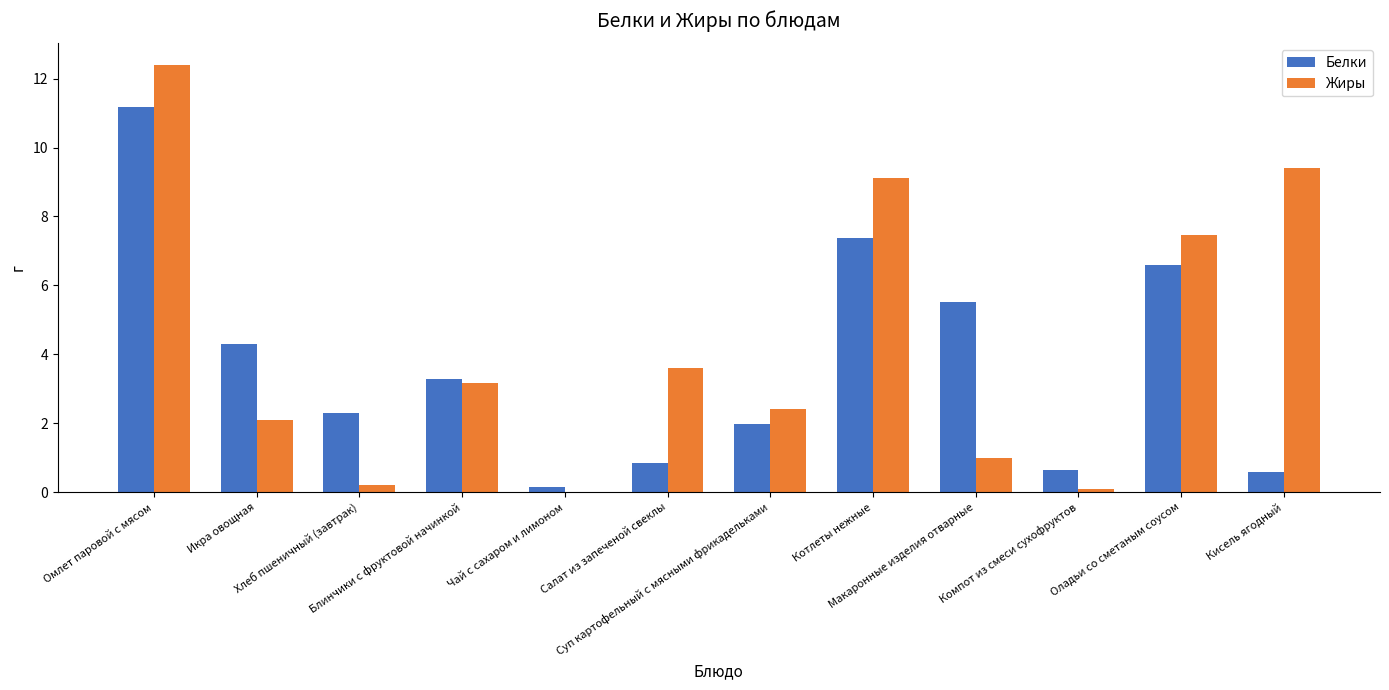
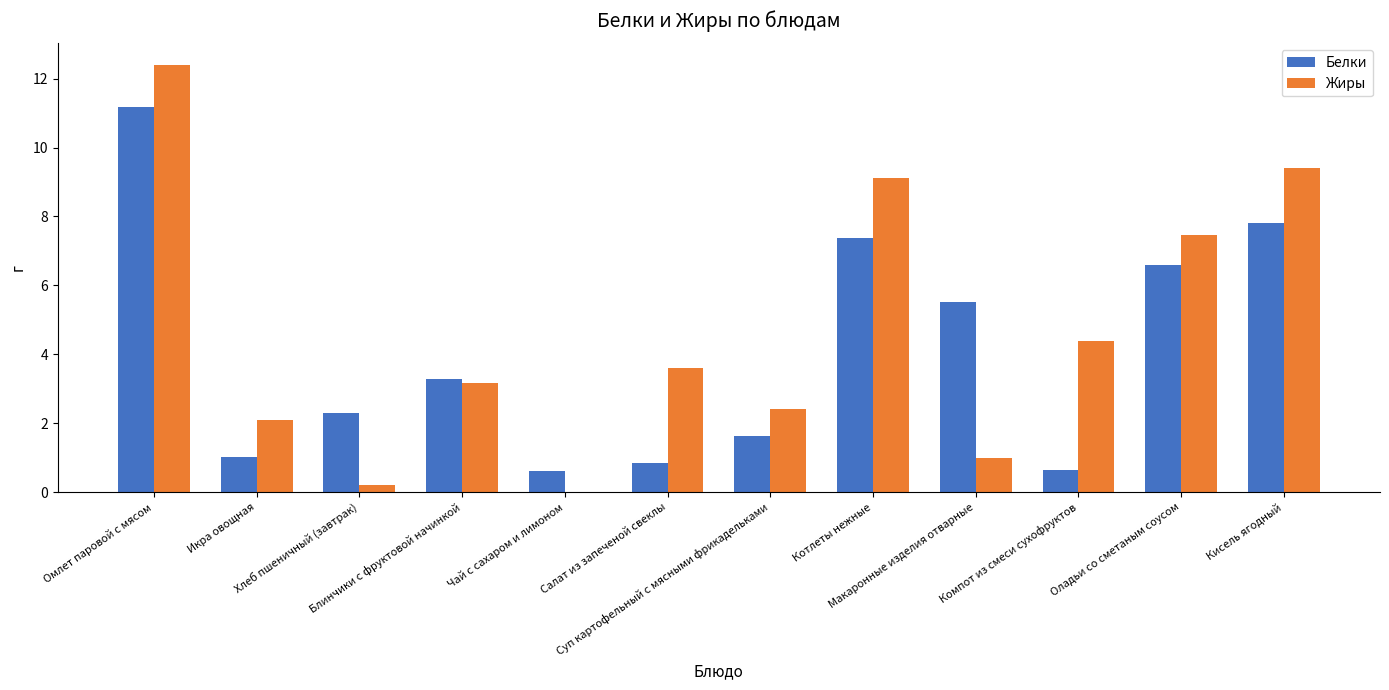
Белки, Икра овощная: 4.3 -> 1.0
Белки, Чай с сахаром и лимоном: 0.1 -> 0.6
Белки, Суп картофельный с мясными фрикадельками: 2.0 -> 1.6
Жиры, Компот из смеси сухофруктов: 0.1 -> 4.4
Белки, Кисель ягодный: 0.6 -> 7.8
